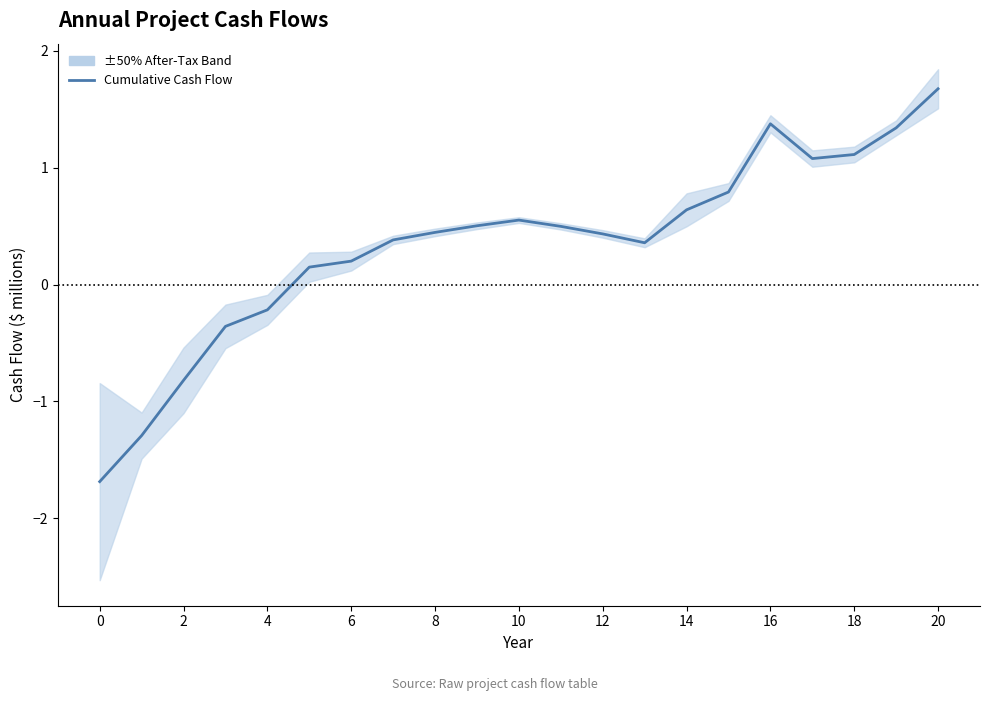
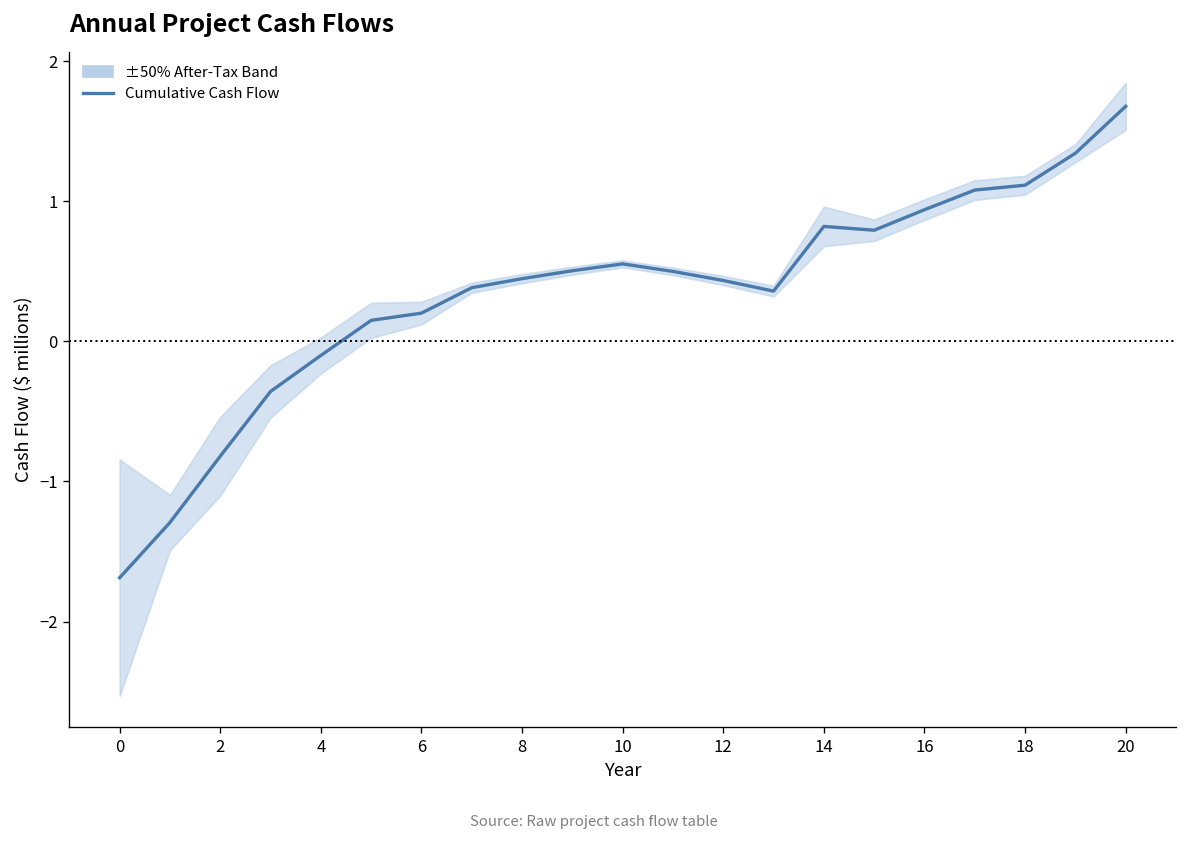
Cumulative Cash Flow, 4: -0.22 -> -0.10
Cumulative Cash Flow, 14: 0.64 -> 0.82
Cumulative Cash Flow, 16: 1.38 -> 0.94
